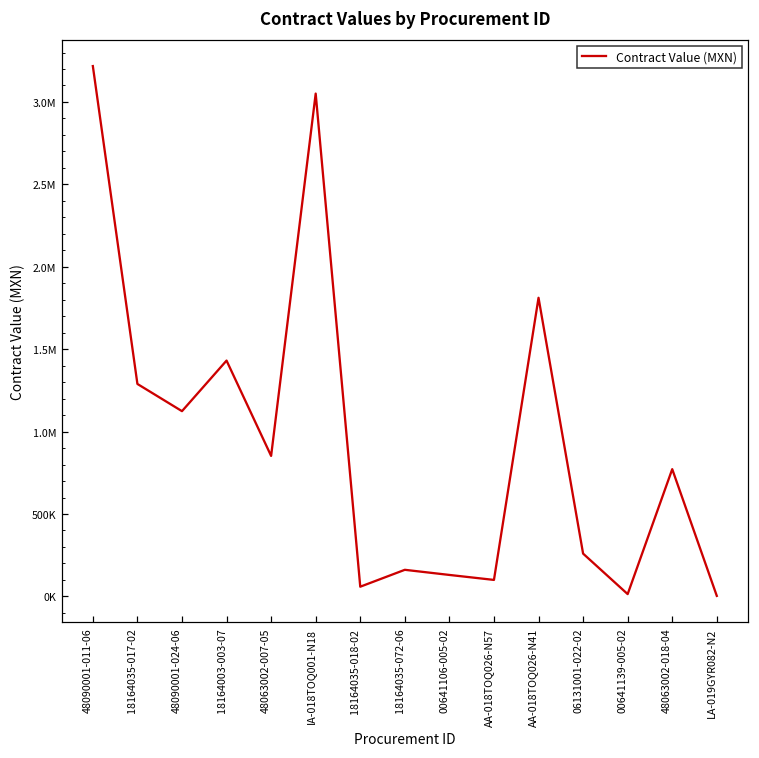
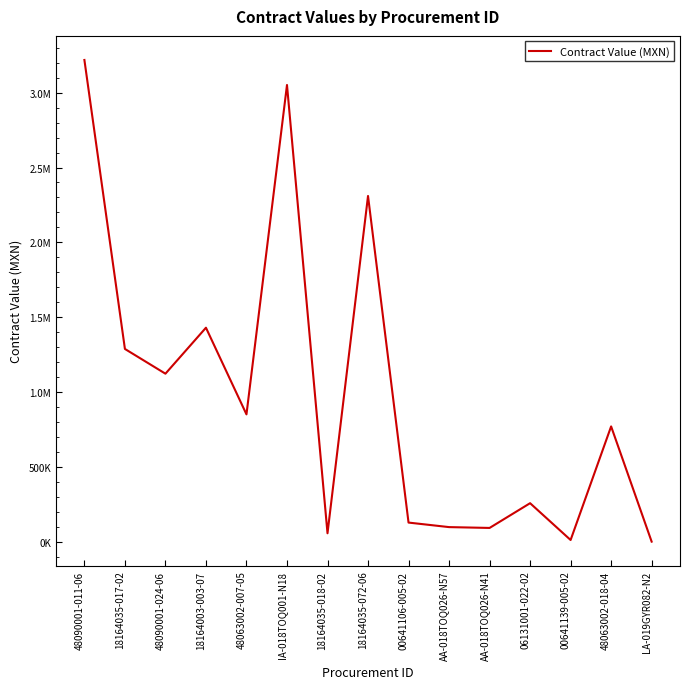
18164035-072-06: 160000 -> 2310000
AA-018TOQ026-N41: 1810000 -> 90000
